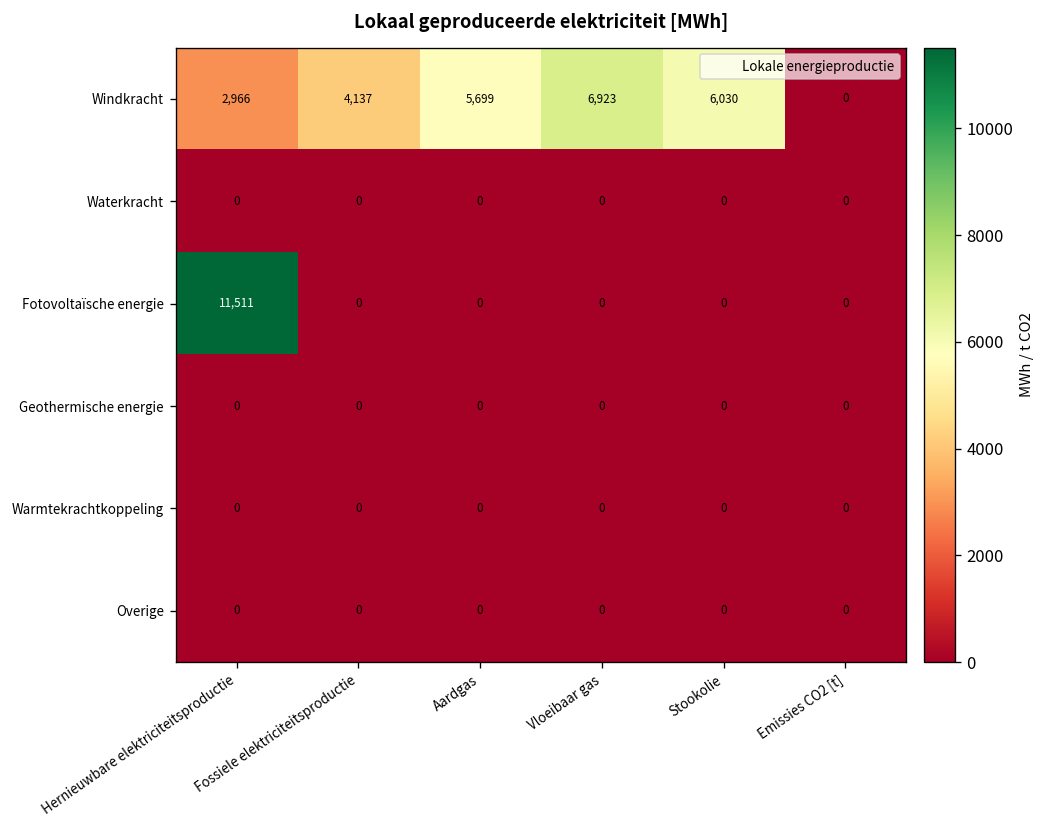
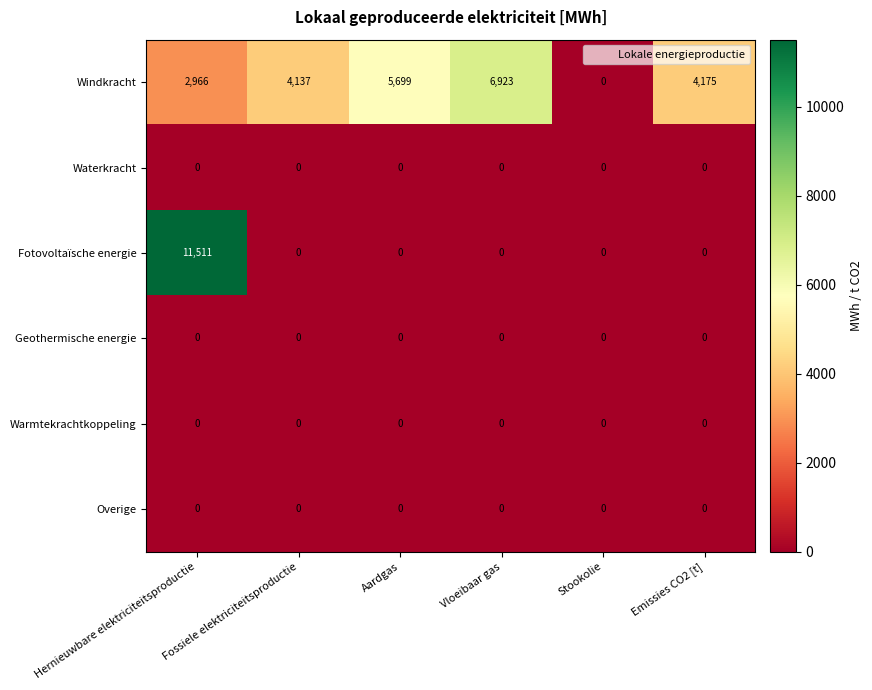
Windkracht, Stookolie: 6,030 -> 0
Windkracht, Emissies CO2 [t]: 0 -> 4,175
